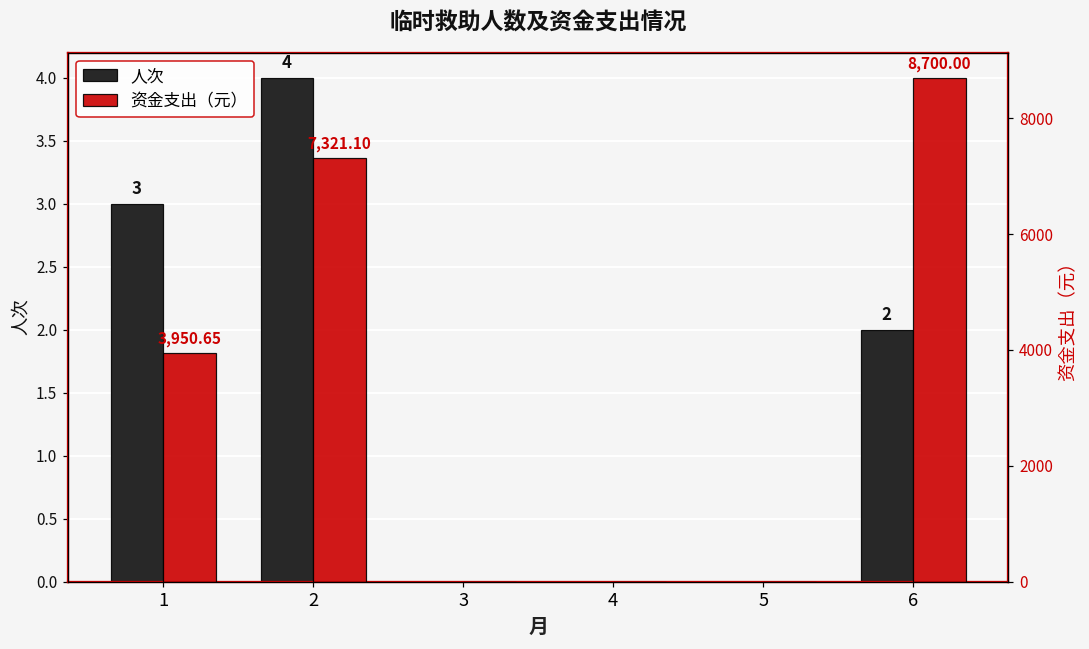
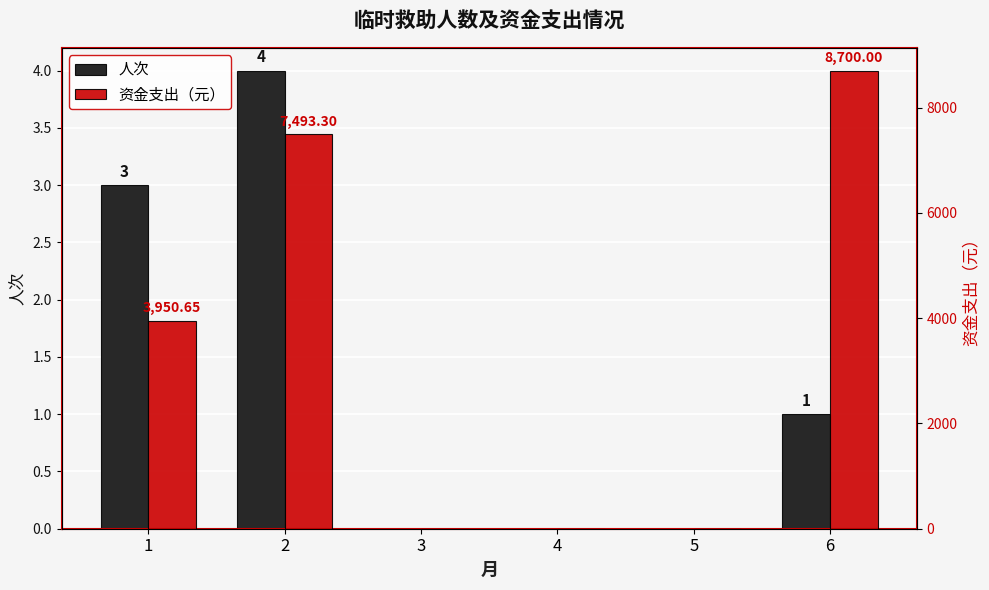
人次, 6: 2 -> 1
资金支出（元）, 2: 7,321.10 -> 7,493.30
